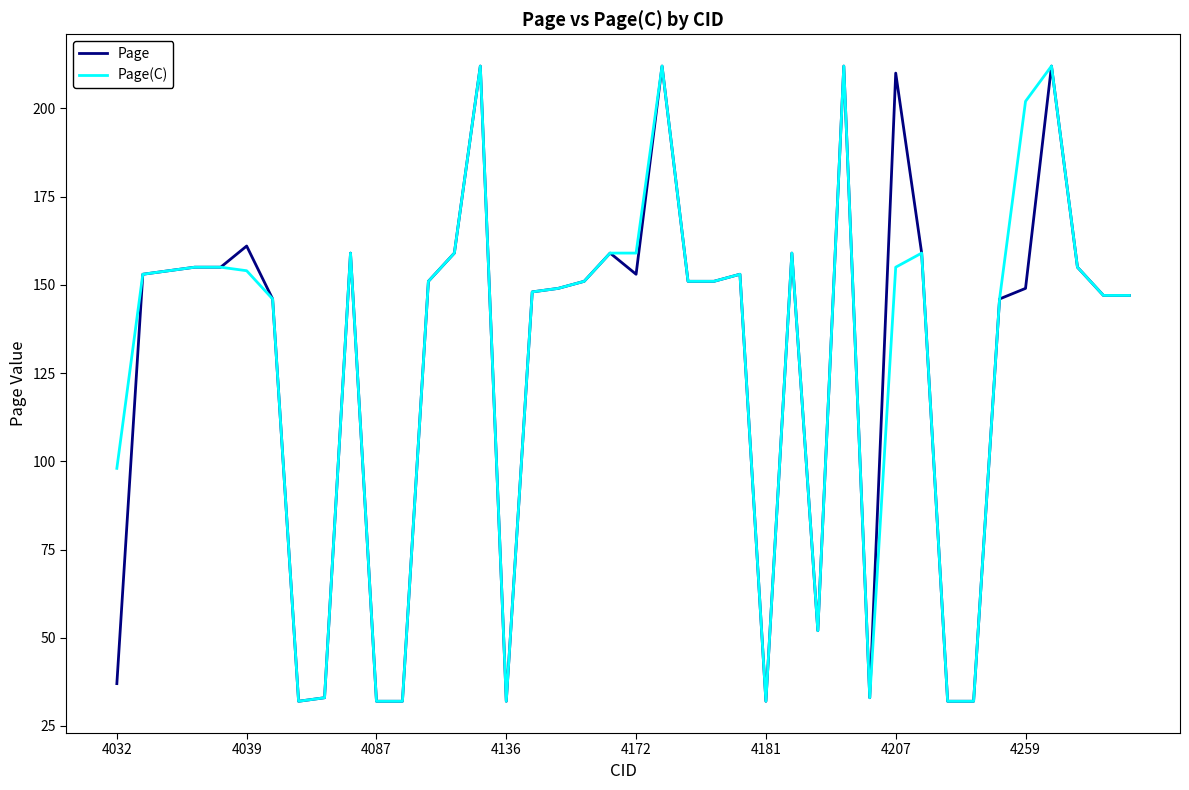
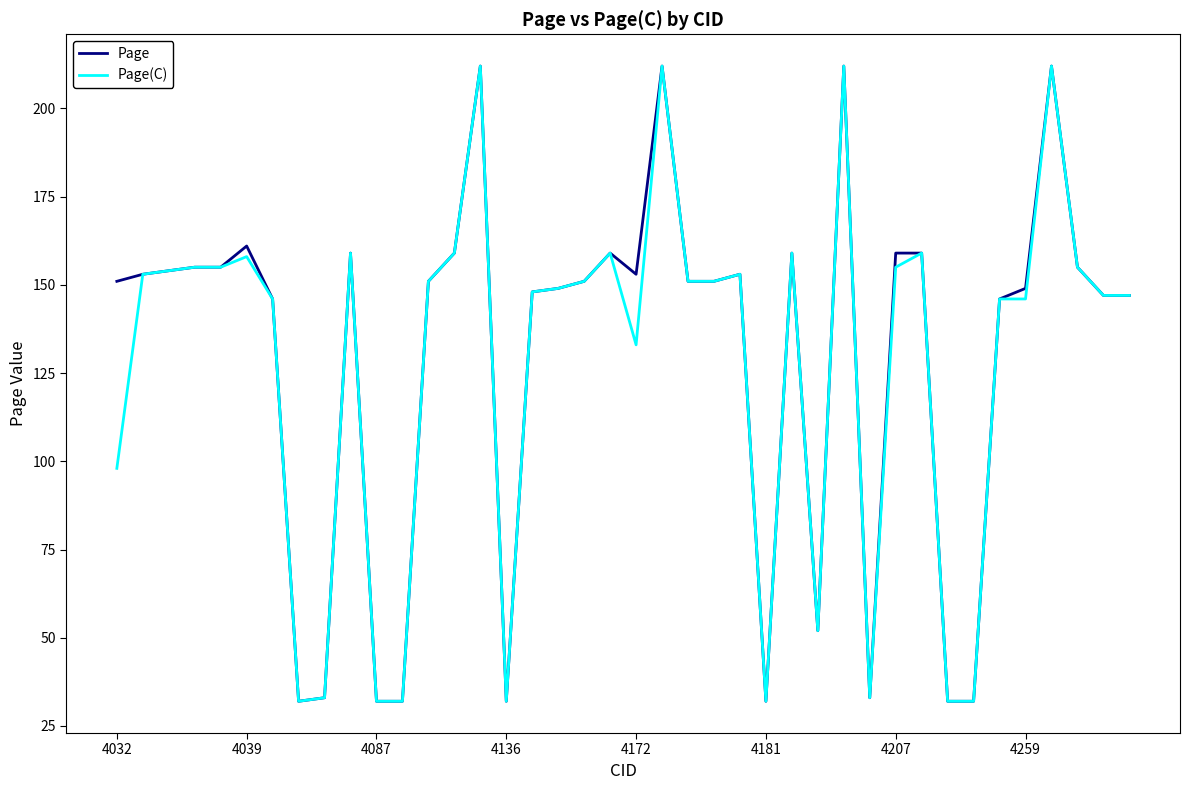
Page, 4032: 37 -> 151
Page(C), 4039: 154 -> 158
Page(C), 4172: 159 -> 133
Page, 4207: 210 -> 159
Page(C), 4259: 202 -> 146
